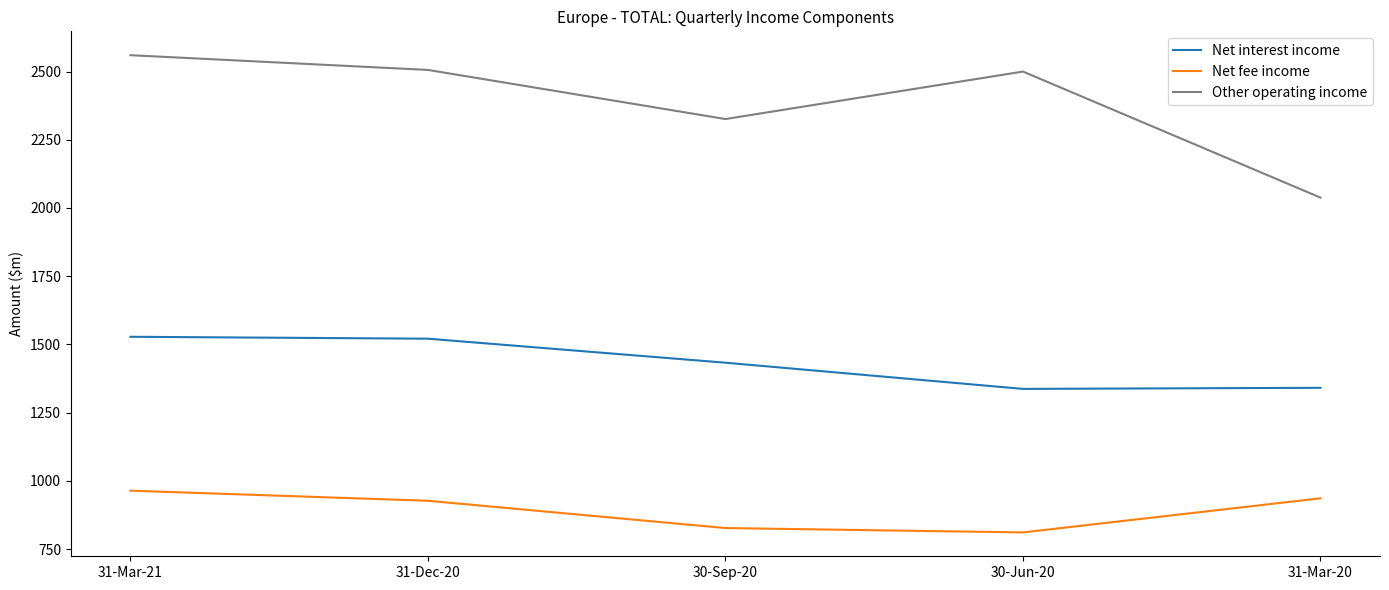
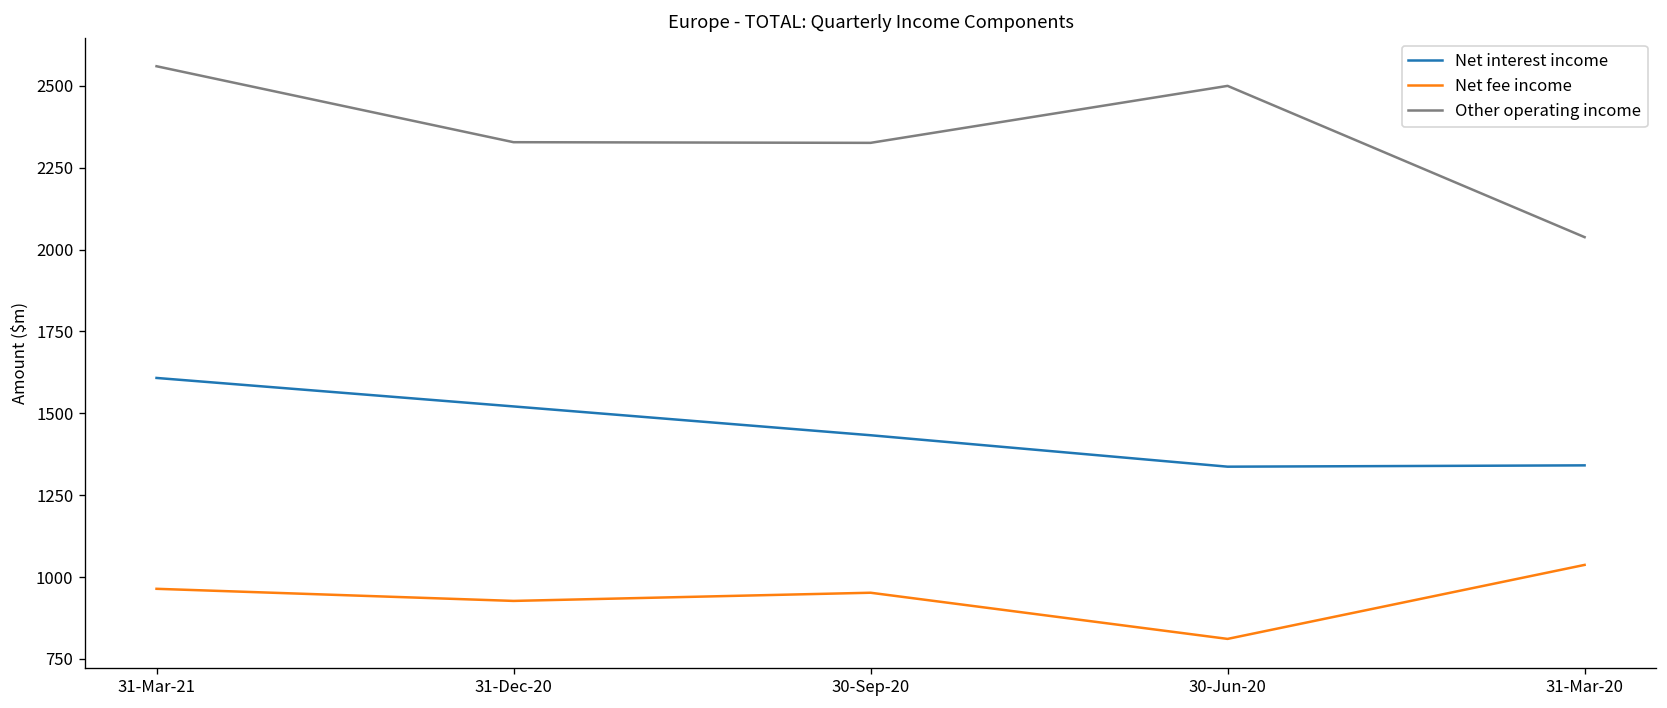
Net interest income, 31-Mar-21: 1530 -> 1610
Other operating income, 31-Dec-20: 2510 -> 2330
Net fee income, 30-Sep-20: 830 -> 950
Net fee income, 31-Mar-20: 940 -> 1040
